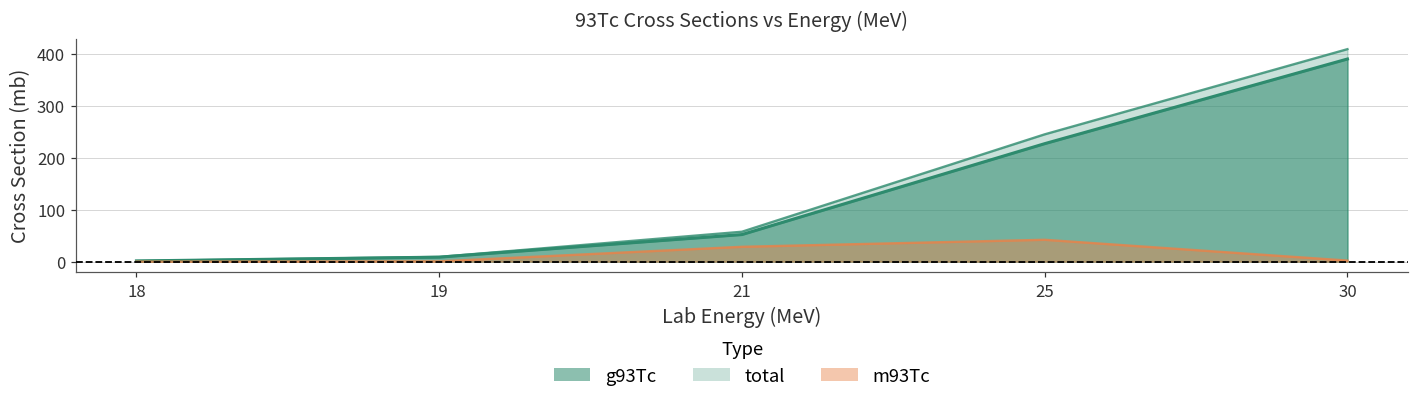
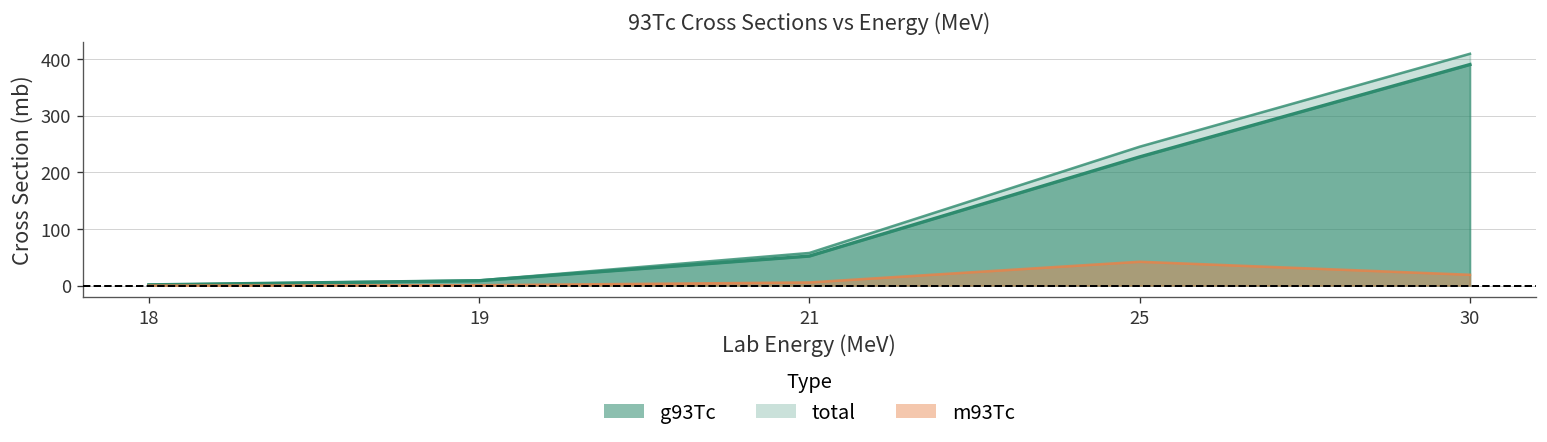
m93Tc, 21: 30 -> 10
m93Tc, 30: 0 -> 20
